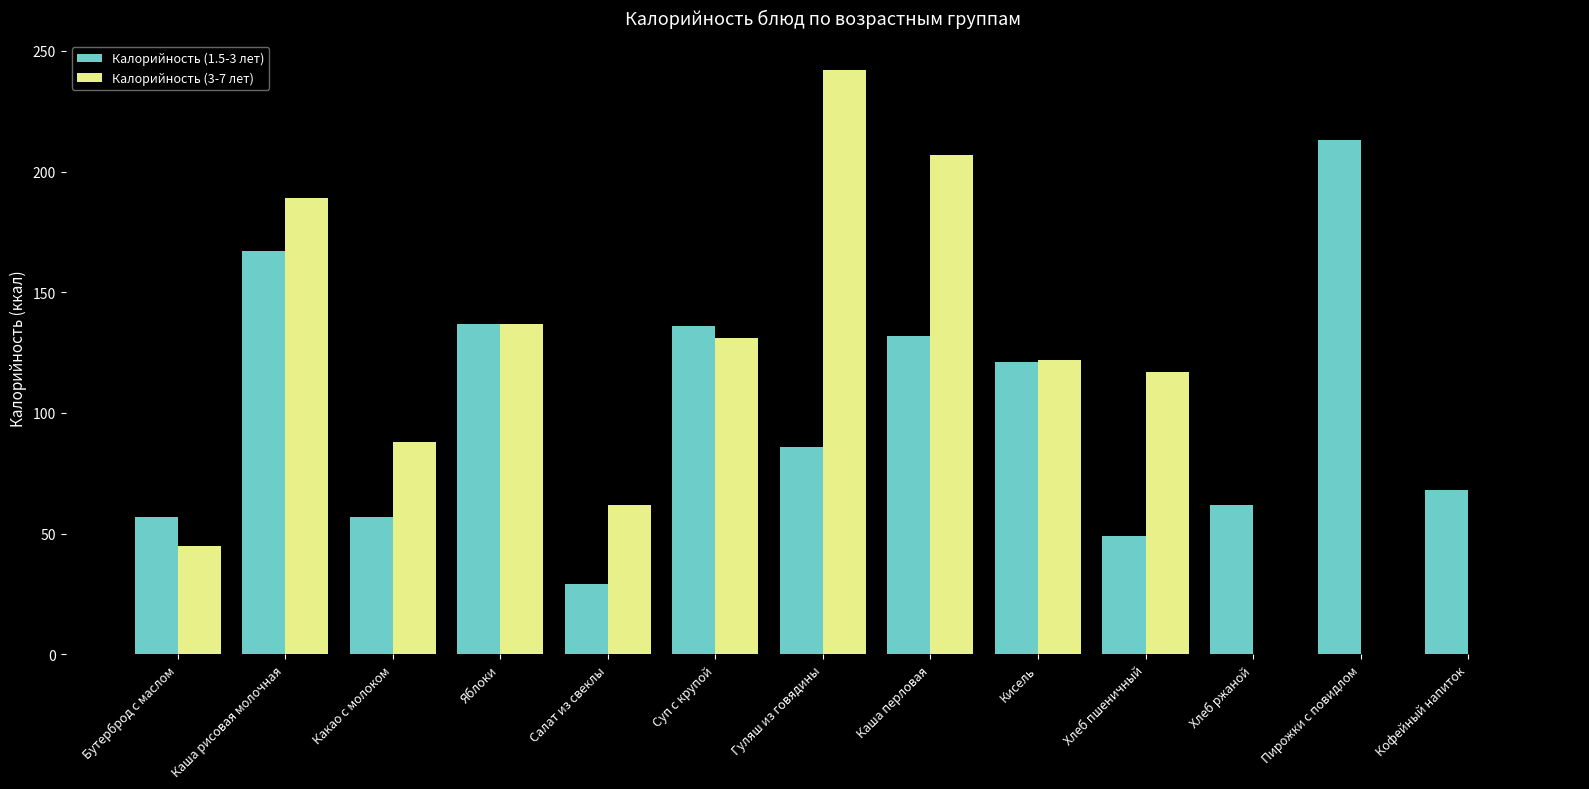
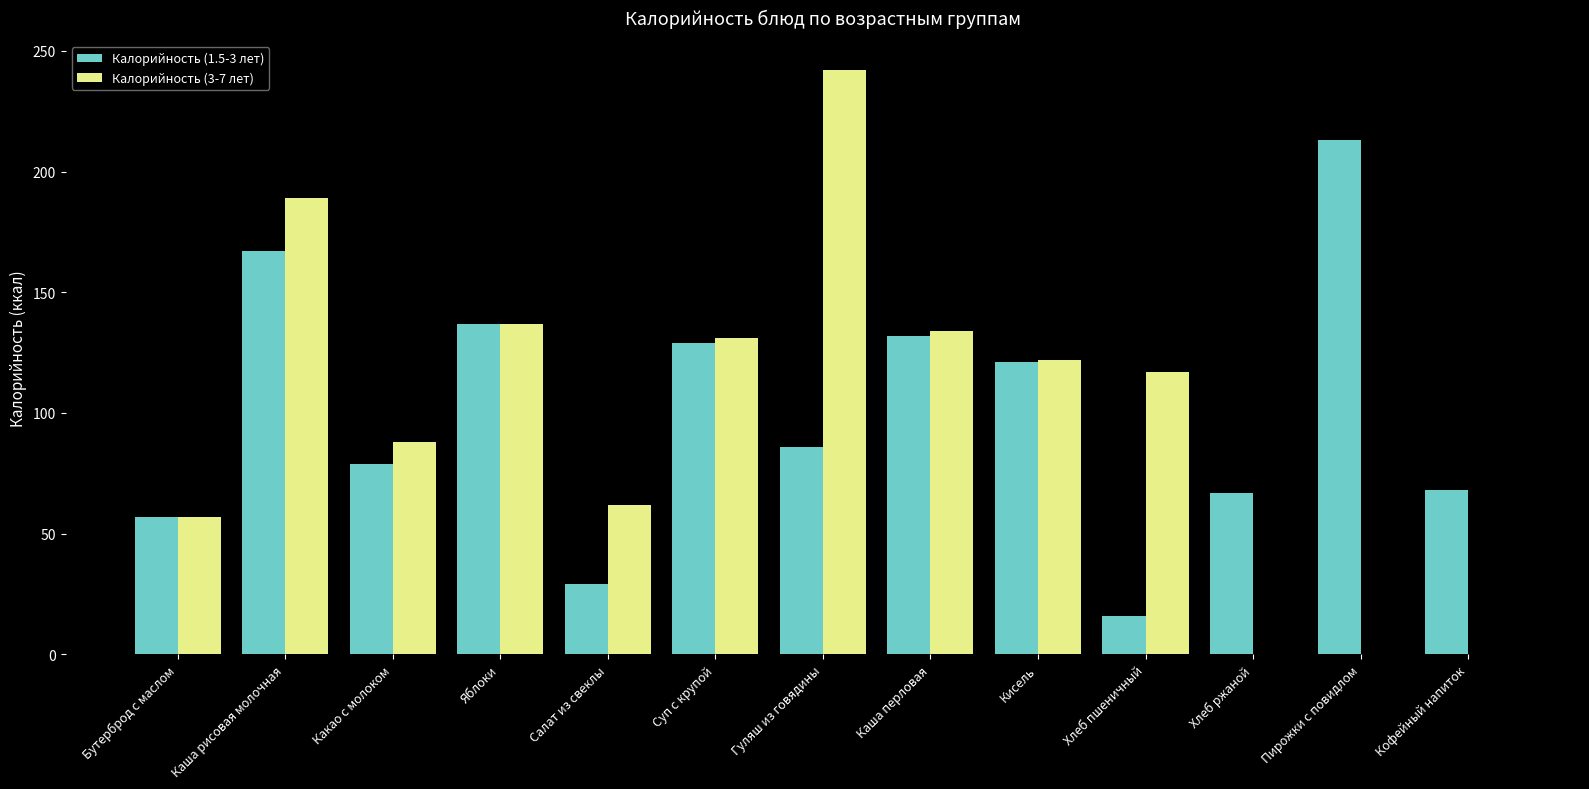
Калорийность (3-7 лет), Бутерброд с маслом: 45 -> 57
Калорийность (1.5-3 лет), Какао с молоком: 57 -> 79
Калорийность (1.5-3 лет), Суп с крупой: 136 -> 129
Калорийность (3-7 лет), Каша перловая: 207 -> 134
Калорийность (1.5-3 лет), Хлеб пшеничный: 49 -> 16
Калорийность (1.5-3 лет), Хлеб ржаной: 62 -> 67
